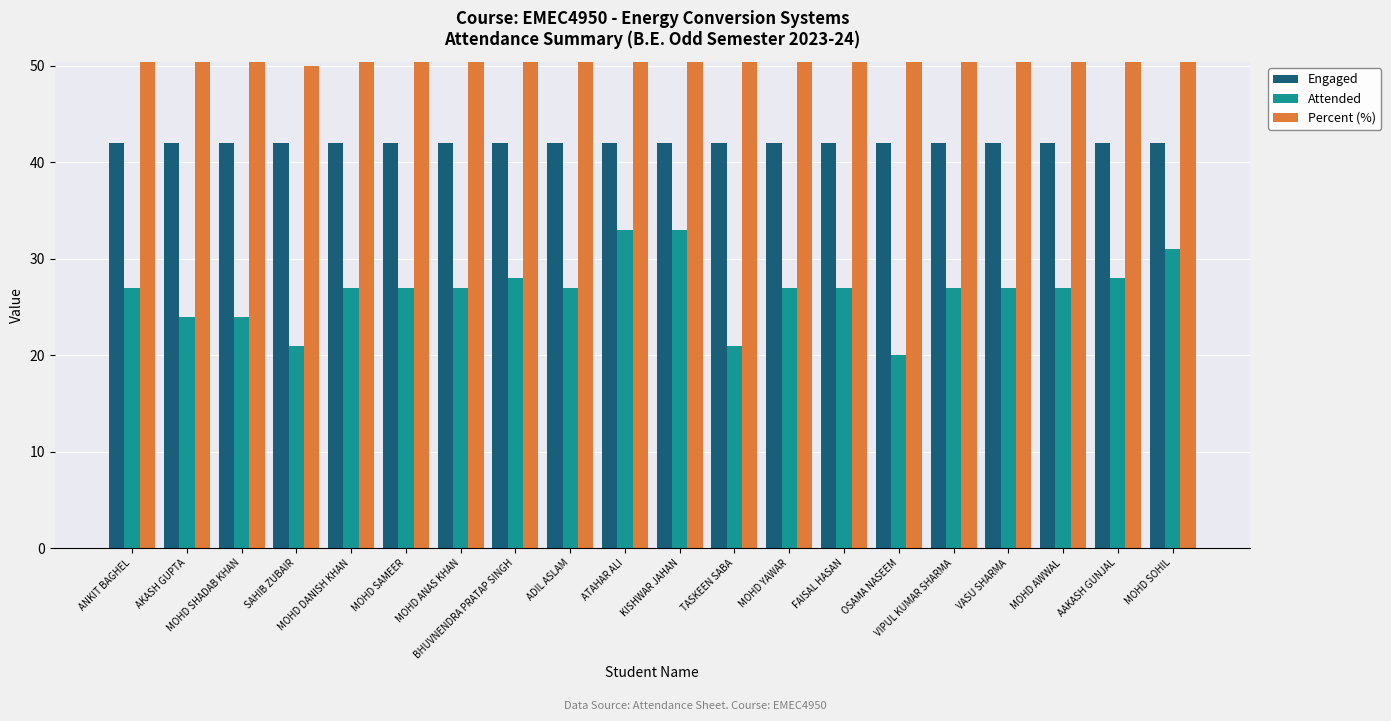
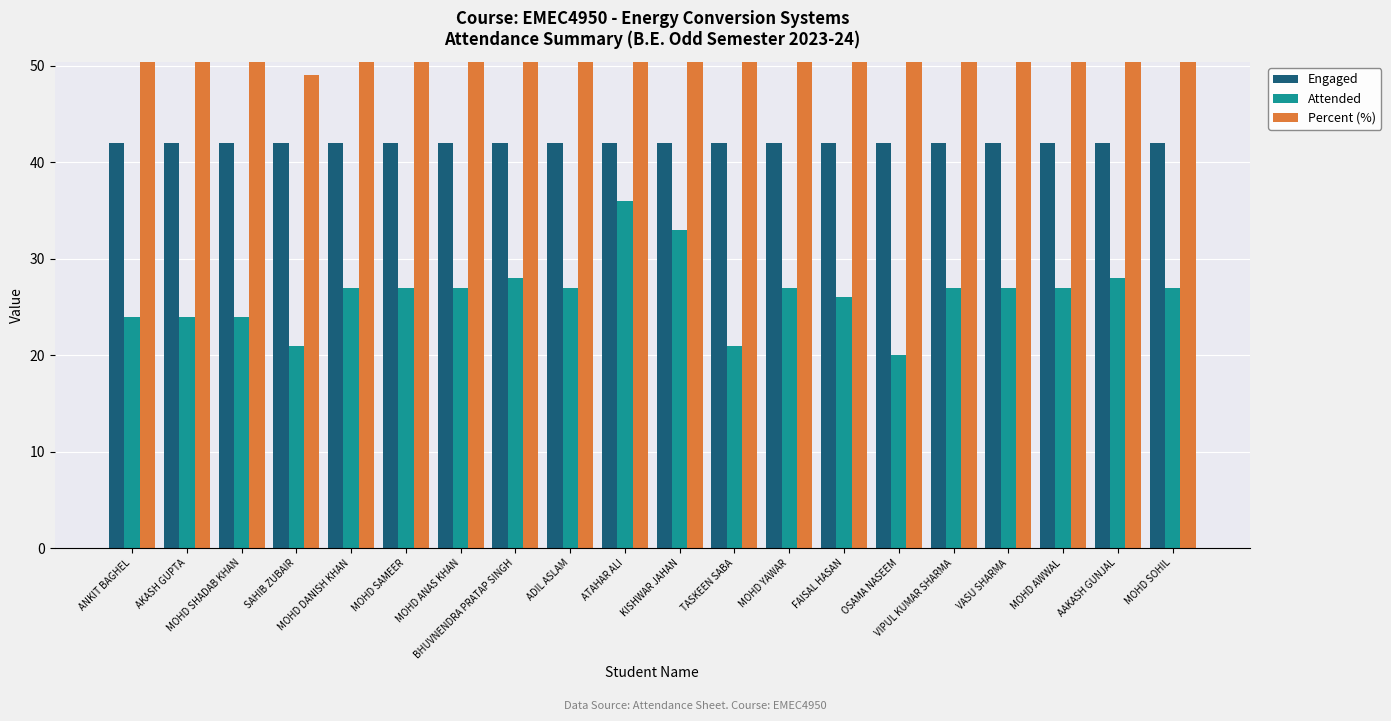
Attended, ANKIT BAGHEL: 27 -> 24
Percent (%), SAHIB ZUBAIR: 50 -> 49
Attended, ATAHAR ALI: 33 -> 36
Attended, FAISAL HASAN: 27 -> 26
Attended, MOHD SOHIL: 31 -> 27
